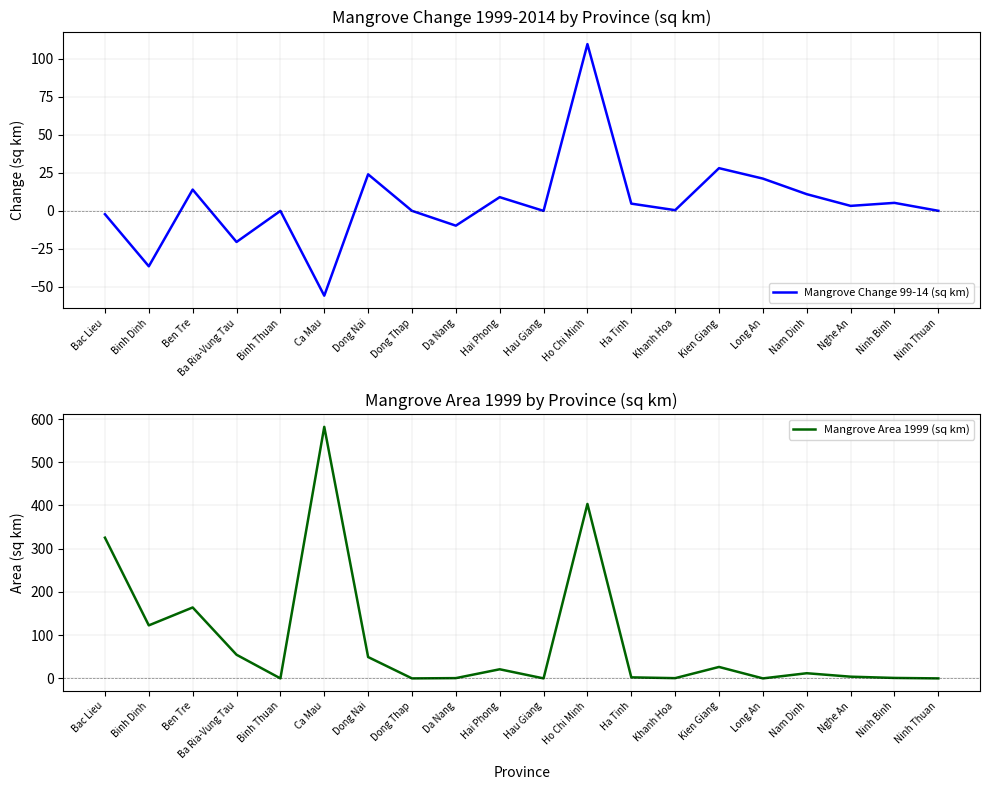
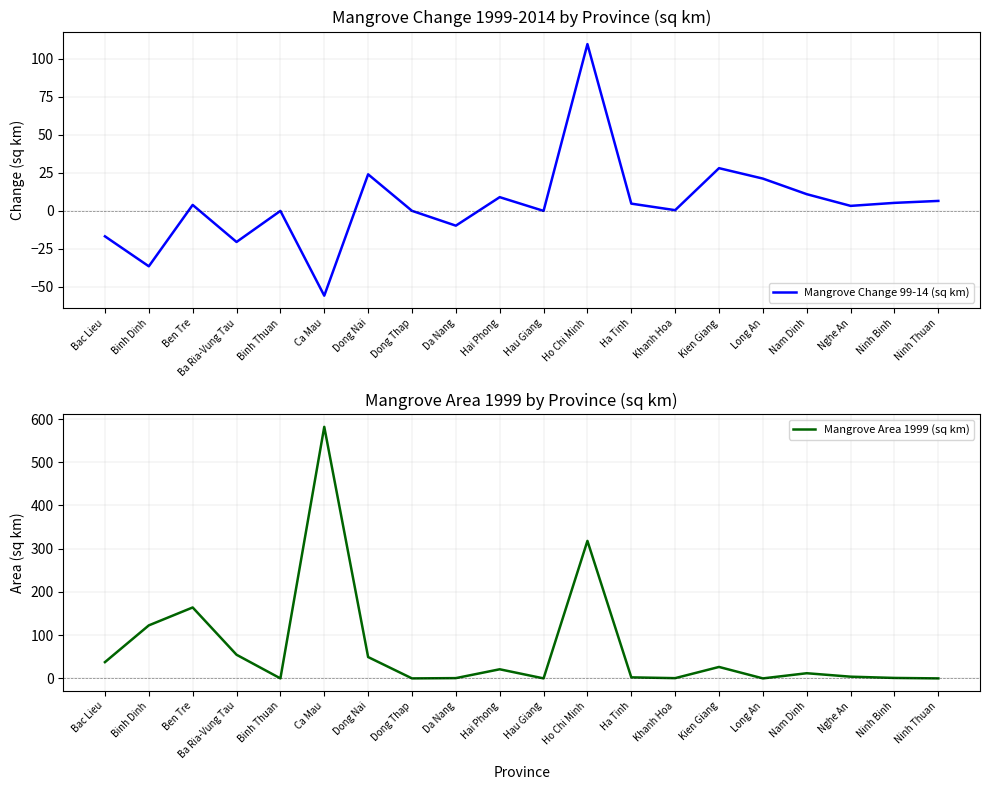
Mangrove Change 1999-2014 by Province (sq km), Bac Lieu: -2 -> -17
Mangrove Change 1999-2014 by Province (sq km), Ben Tre: 14 -> 4
Mangrove Change 1999-2014 by Province (sq km), Ninh Thuan: 0 -> 7
Mangrove Area 1999 by Province (sq km), Bac Lieu: 330 -> 40
Mangrove Area 1999 by Province (sq km), Ho Chi Minh: 400 -> 320
